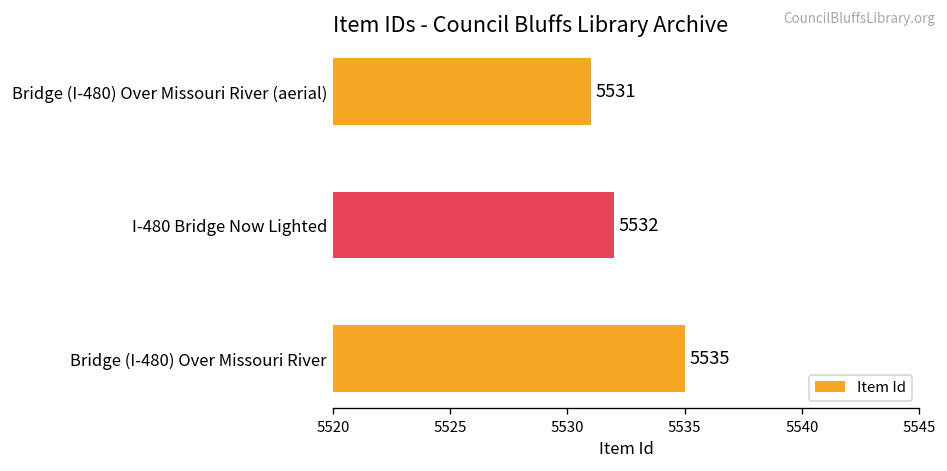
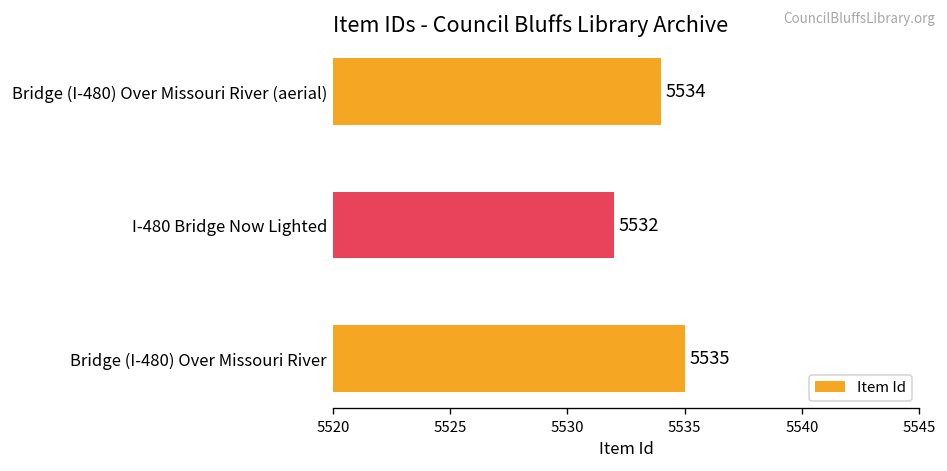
Bridge (I-480) Over Missouri River (aerial): 5531 -> 5534
